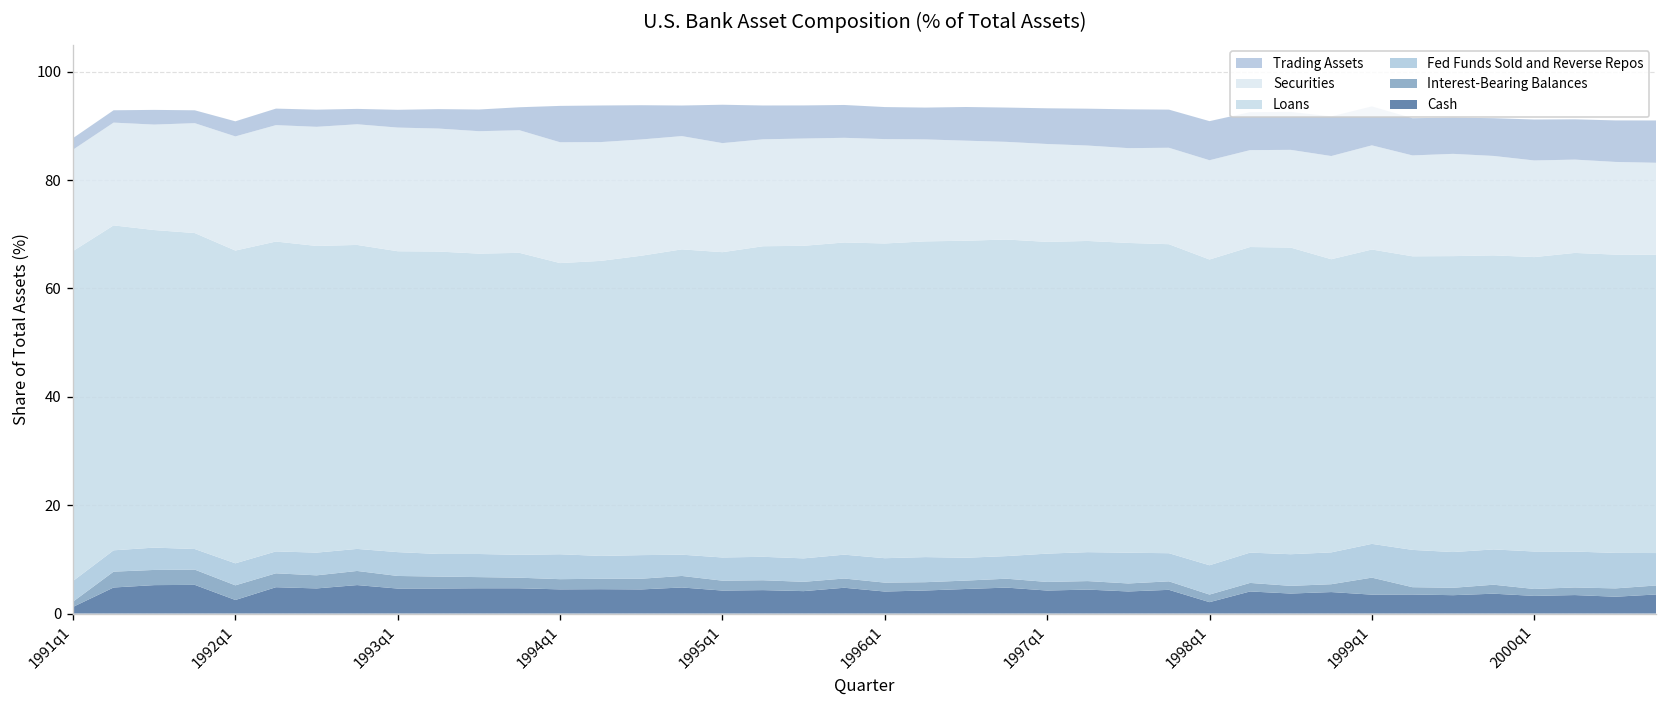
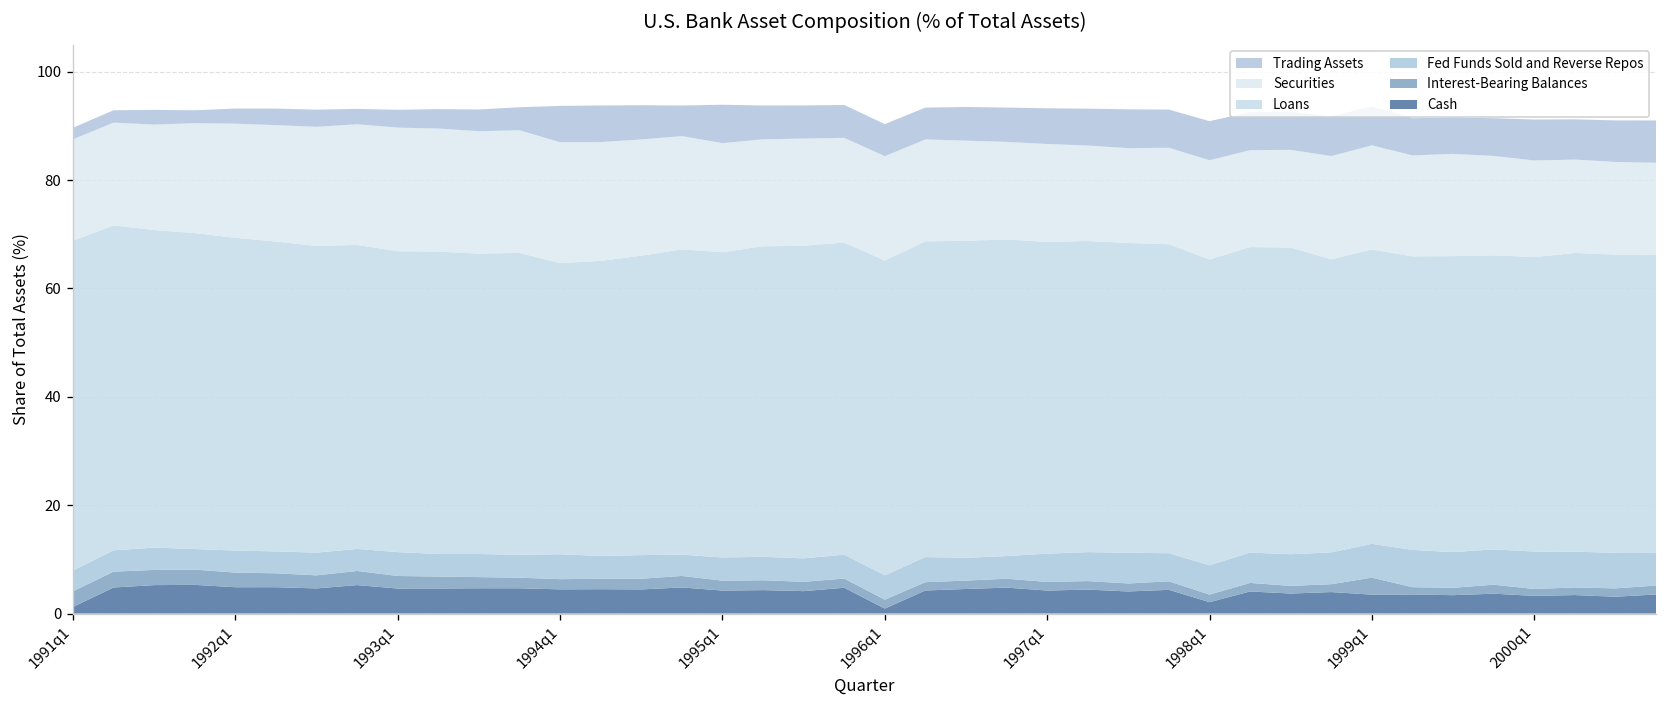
Interest-Bearing Balances, 1991q1: 1 -> 3
Cash, 1992q1: 3 -> 5
Cash, 1996q1: 4 -> 1
